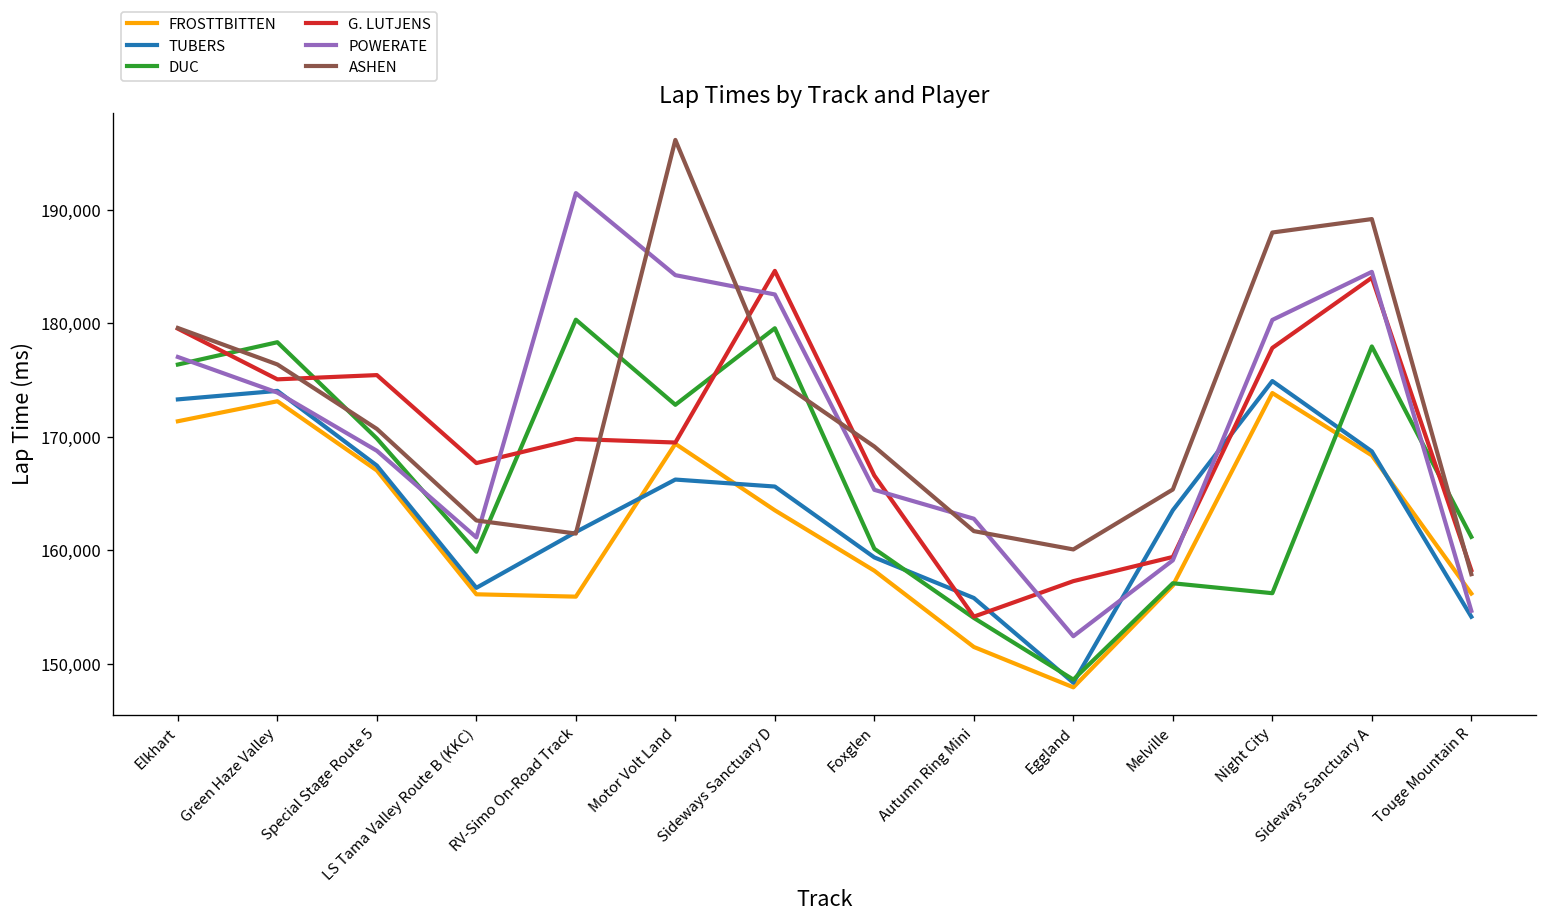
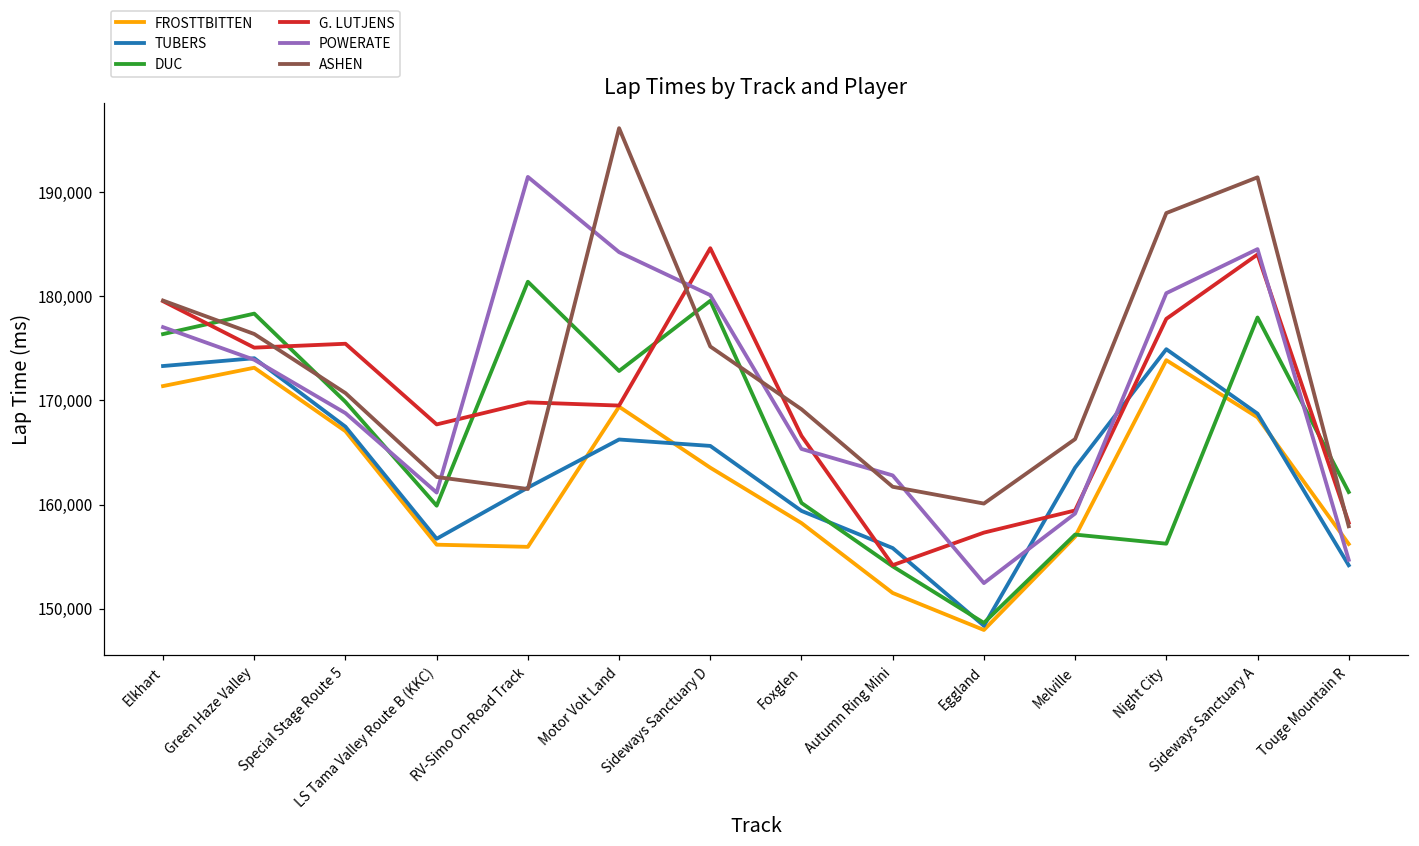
DUC, RV-Simo On-Road Track: 180,000 -> 181,000
POWERATE, Sideways Sanctuary D: 183,000 -> 180,000
ASHEN, Melville: 165,000 -> 166,000
ASHEN, Sideways Sanctuary A: 189,000 -> 191,000
